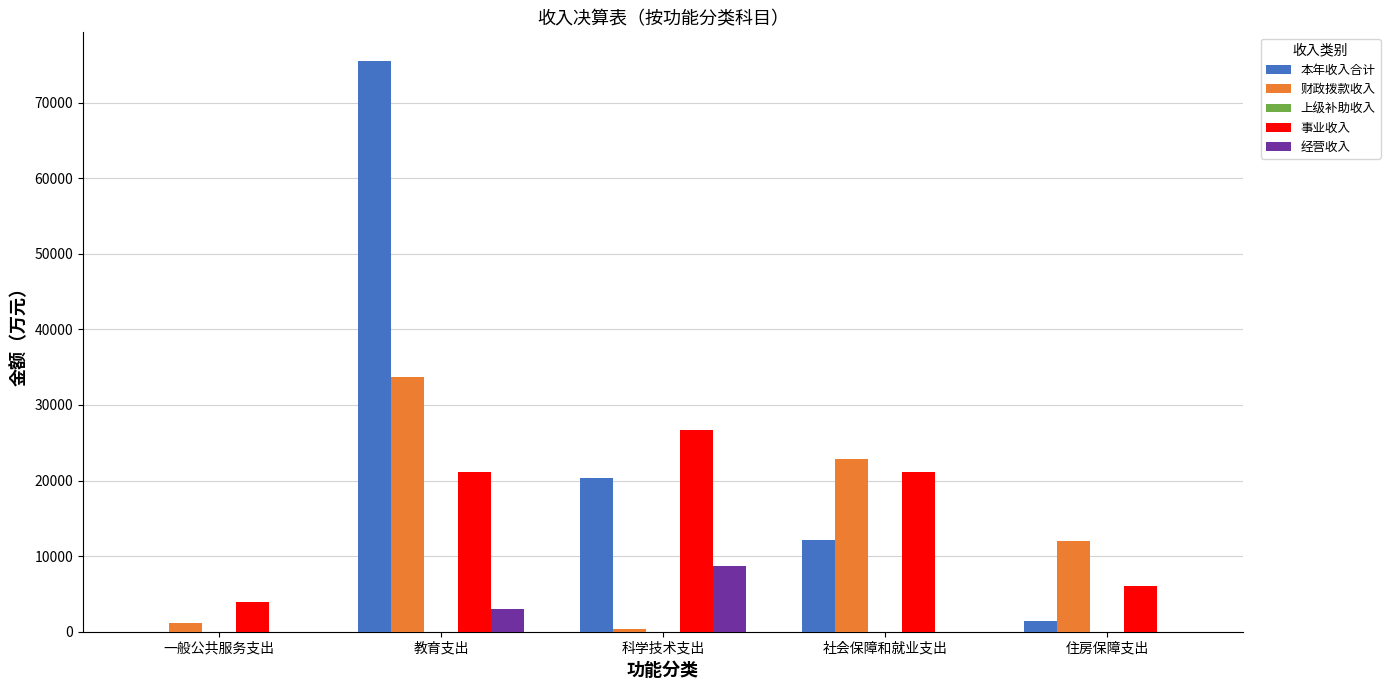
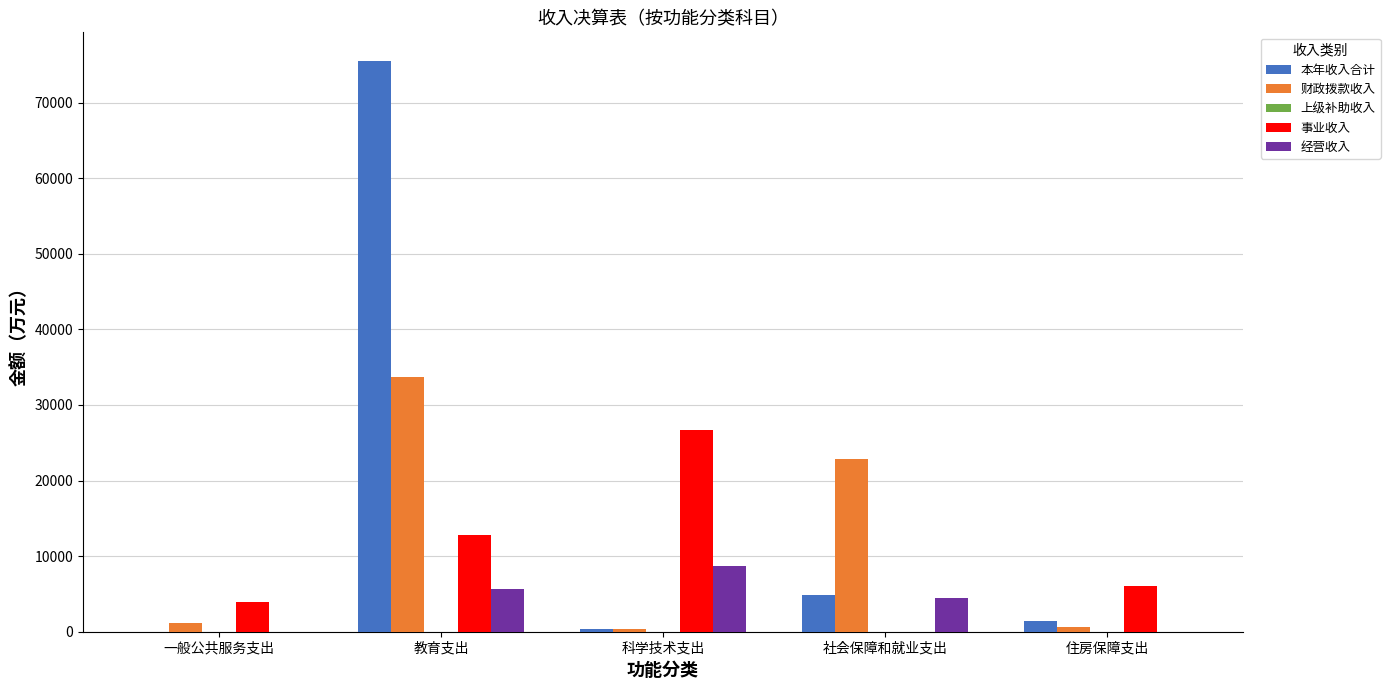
事业收入, 教育支出: 21000 -> 13000
经营收入, 教育支出: 3000 -> 6000
本年收入合计, 科学技术支出: 20000 -> 0
本年收入合计, 社会保障和就业支出: 12000 -> 5000
事业收入, 社会保障和就业支出: 21000 -> 0
经营收入, 社会保障和就业支出: 0 -> 4000
财政拨款收入, 住房保障支出: 12000 -> 1000
